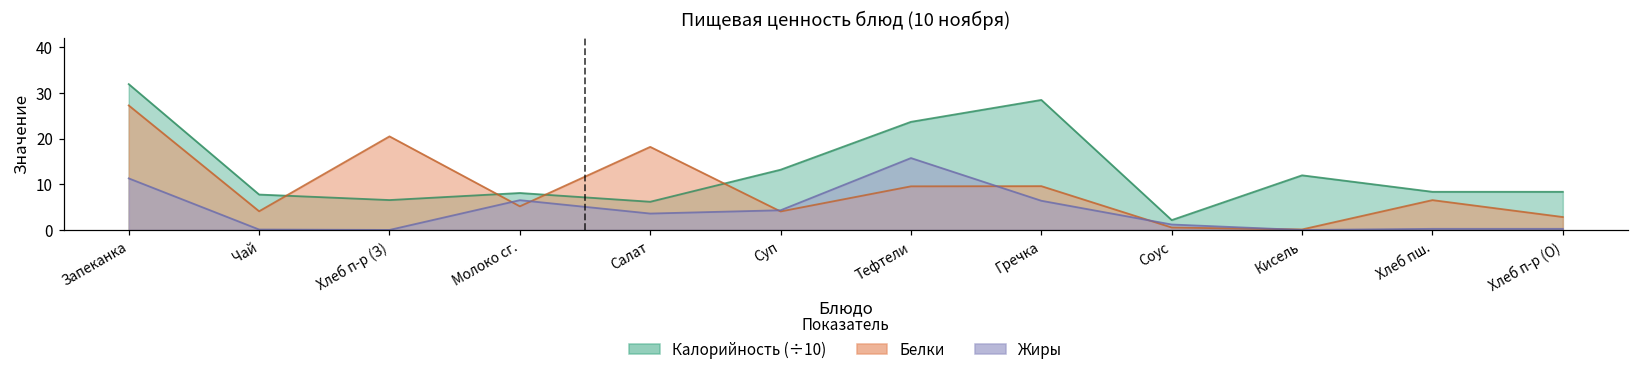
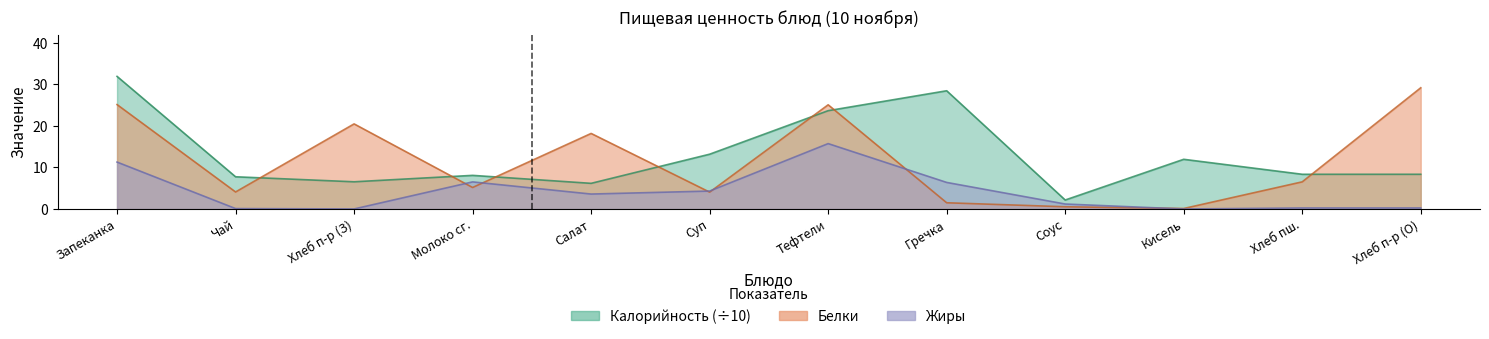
Белки, Запеканка: 27 -> 25
Белки, Тефтели: 10 -> 25
Белки, Гречка: 10 -> 2
Белки, Хлеб п-р (О): 3 -> 29
